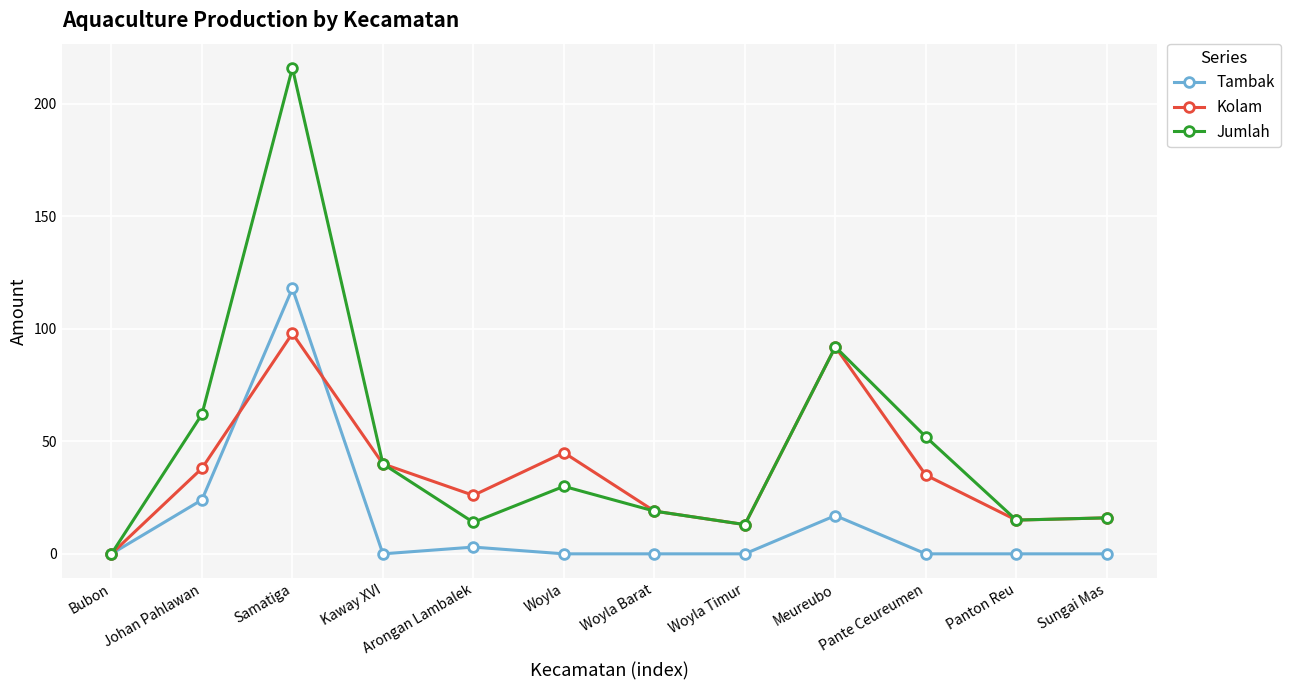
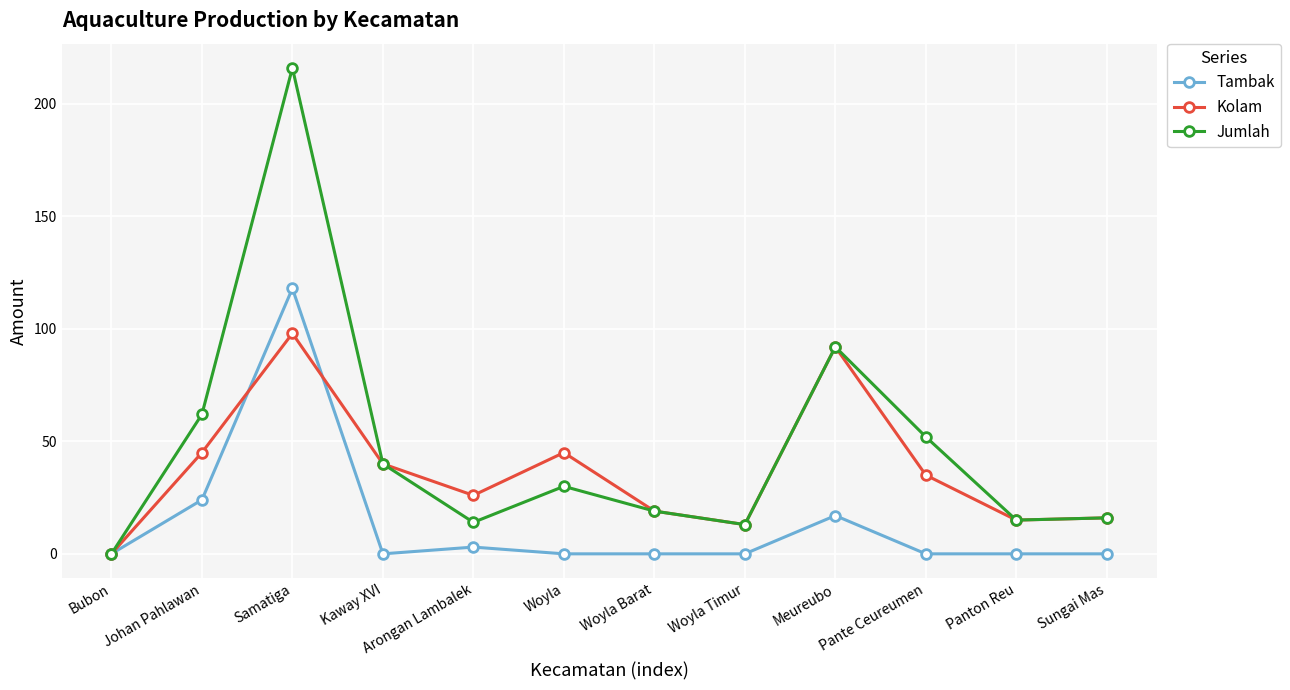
Kolam, Johan Pahlawan: 38 -> 45
